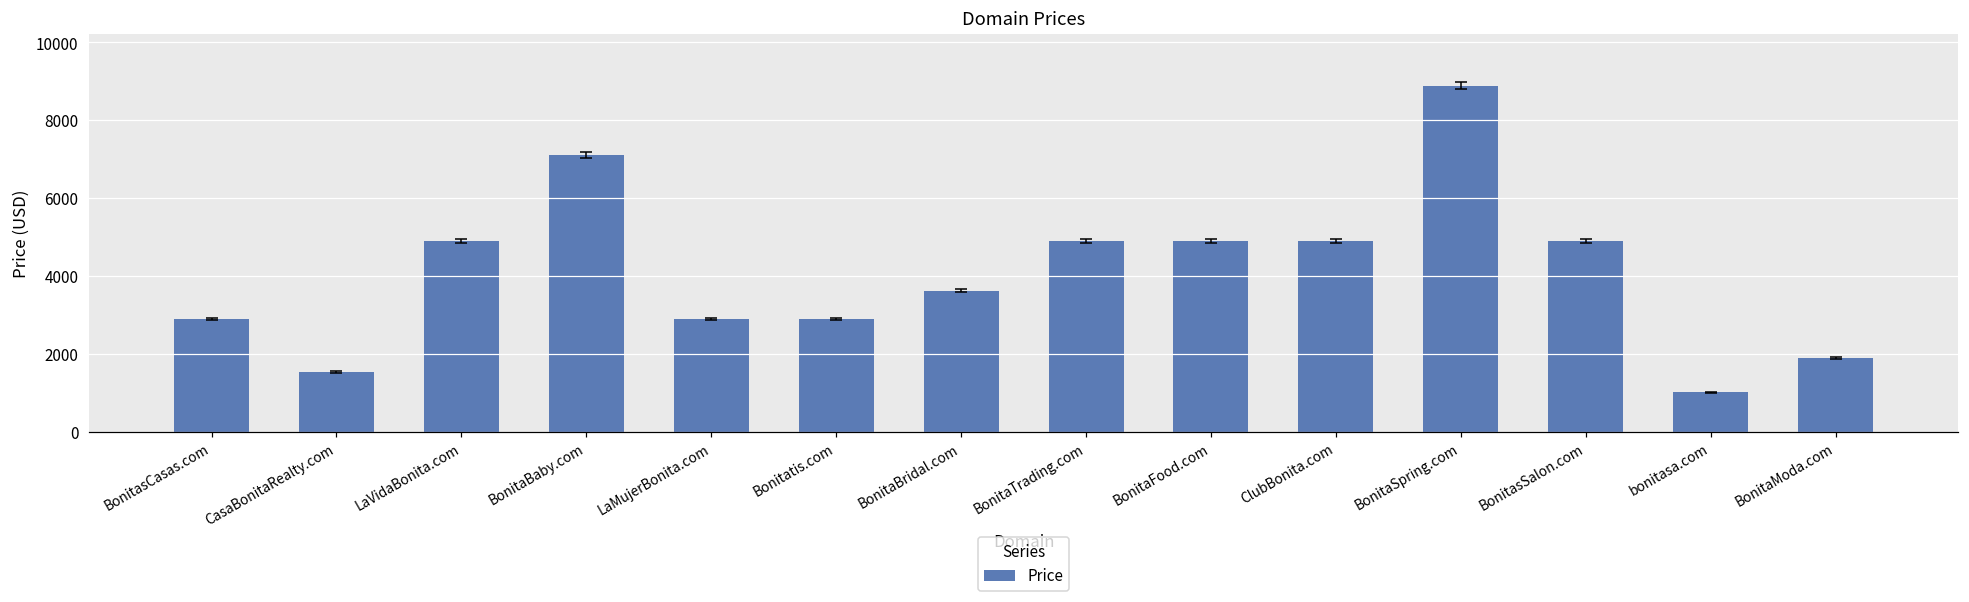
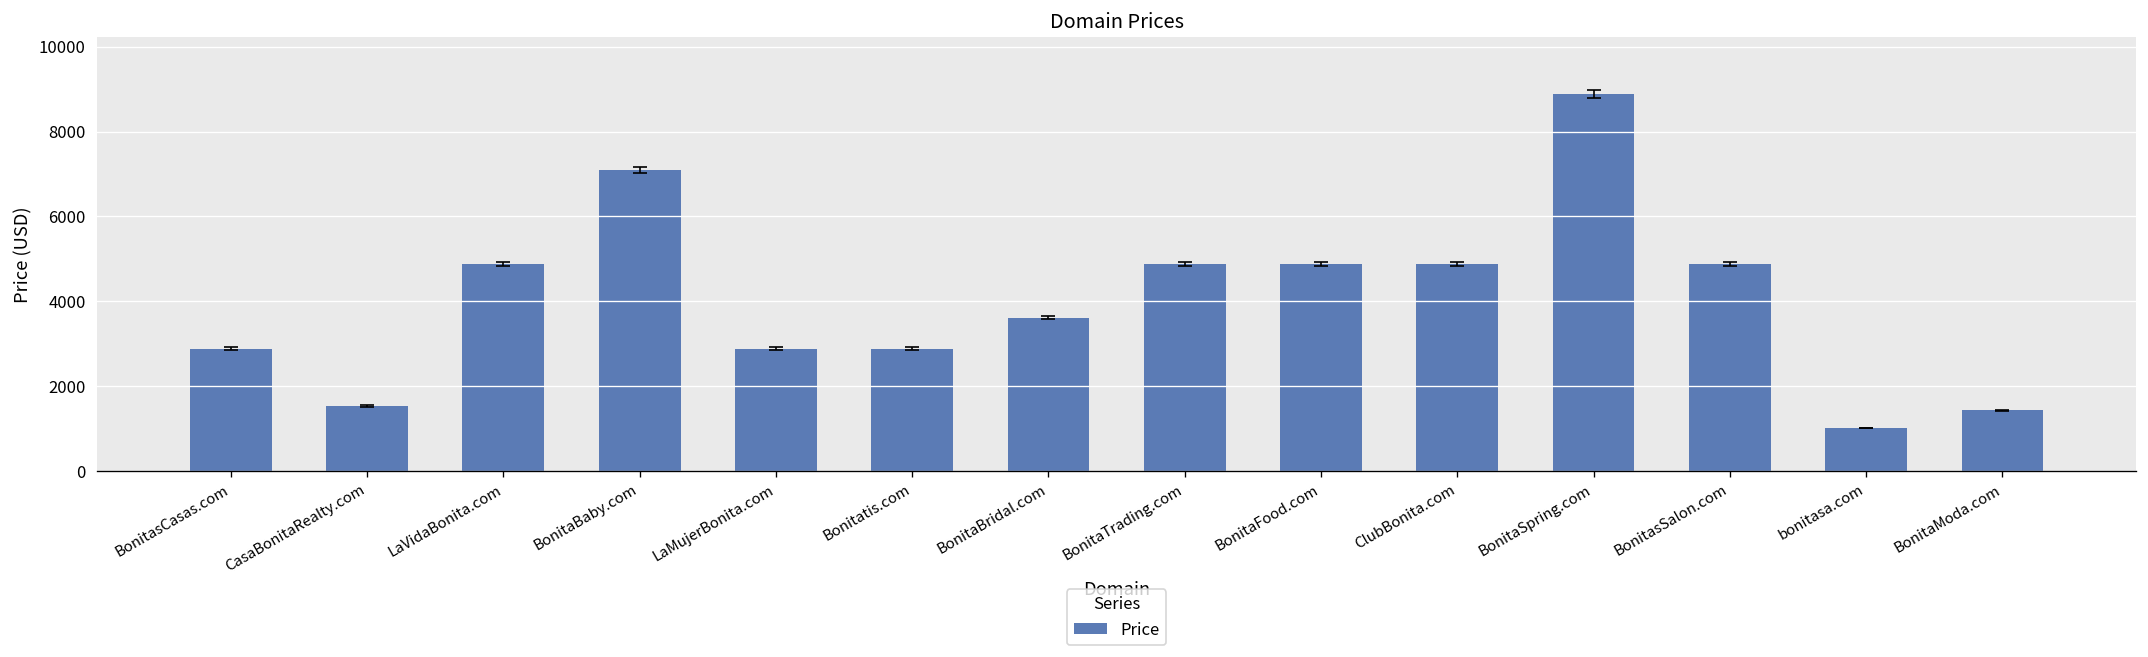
Price, BonitaModa.com: 1900 -> 1400
